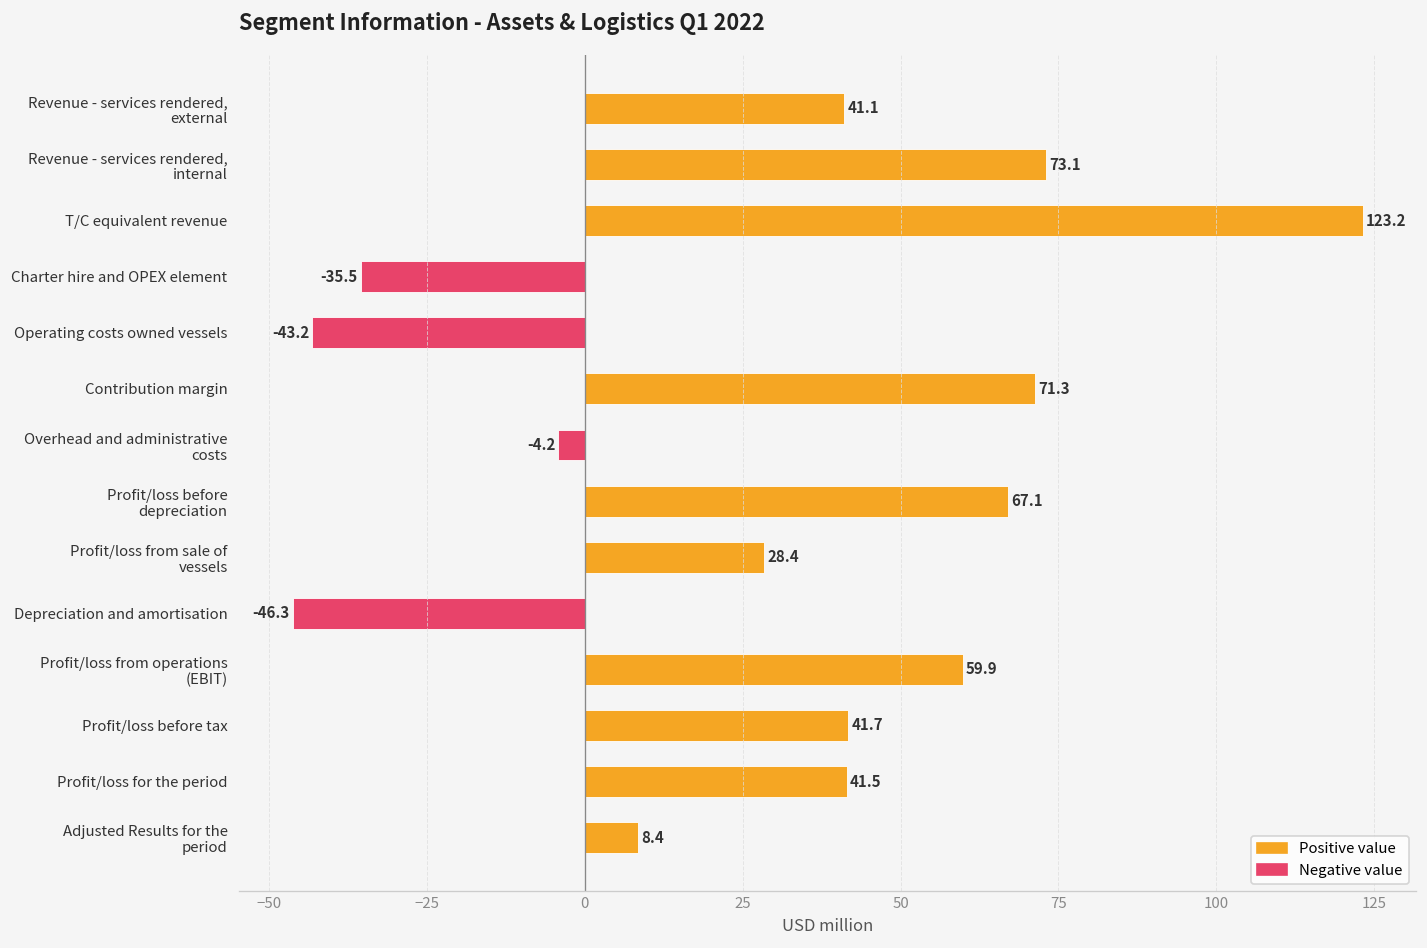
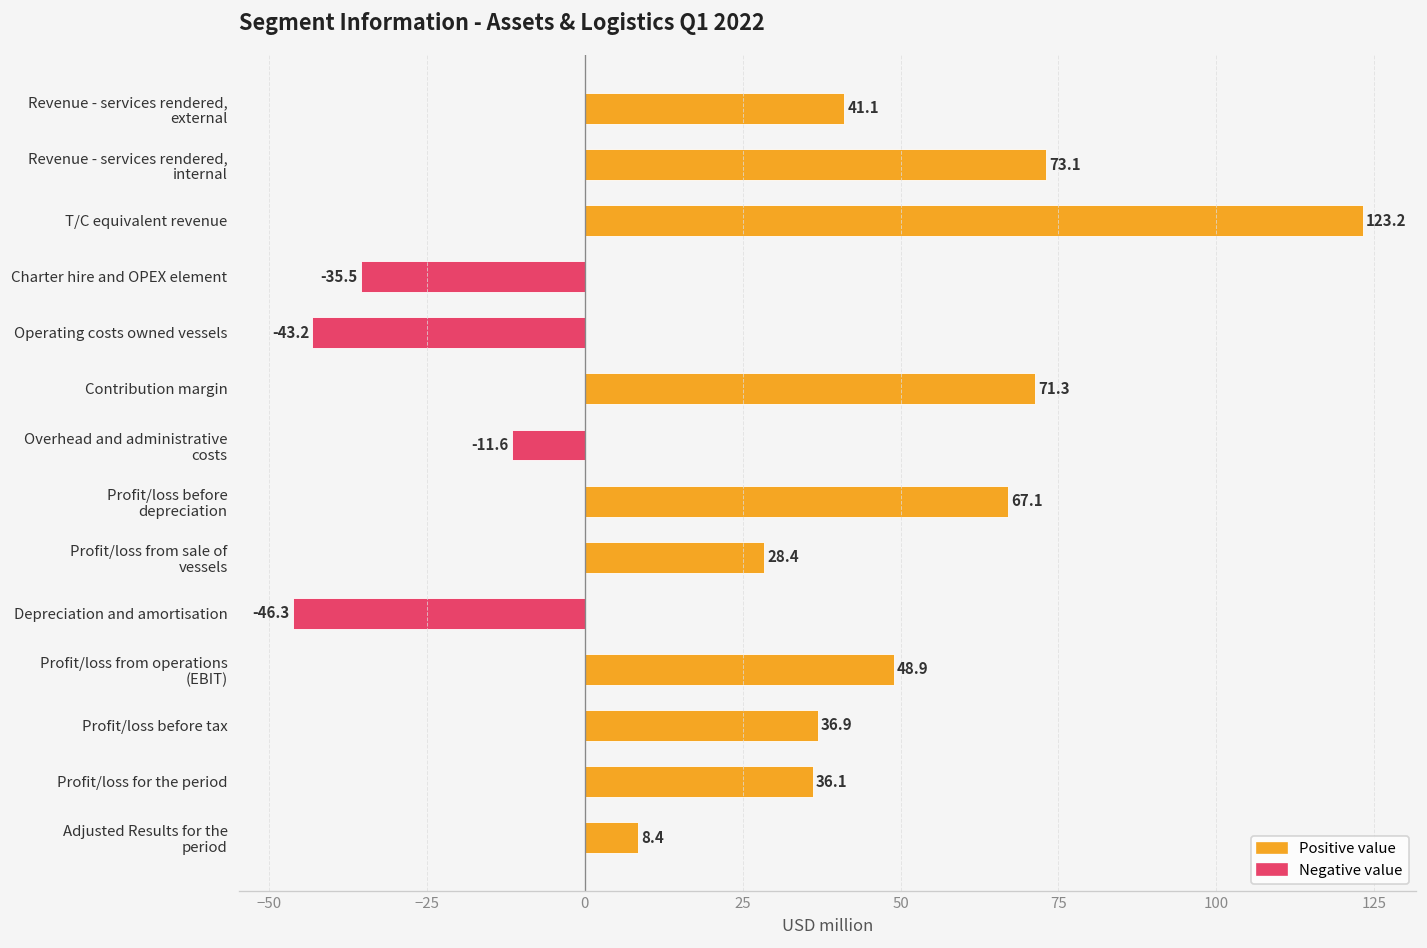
Overhead and administrative costs: -4.2 -> -11.6
Profit/loss from operations (EBIT): 59.9 -> 48.9
Profit/loss before tax: 41.7 -> 36.9
Profit/loss for the period: 41.5 -> 36.1
